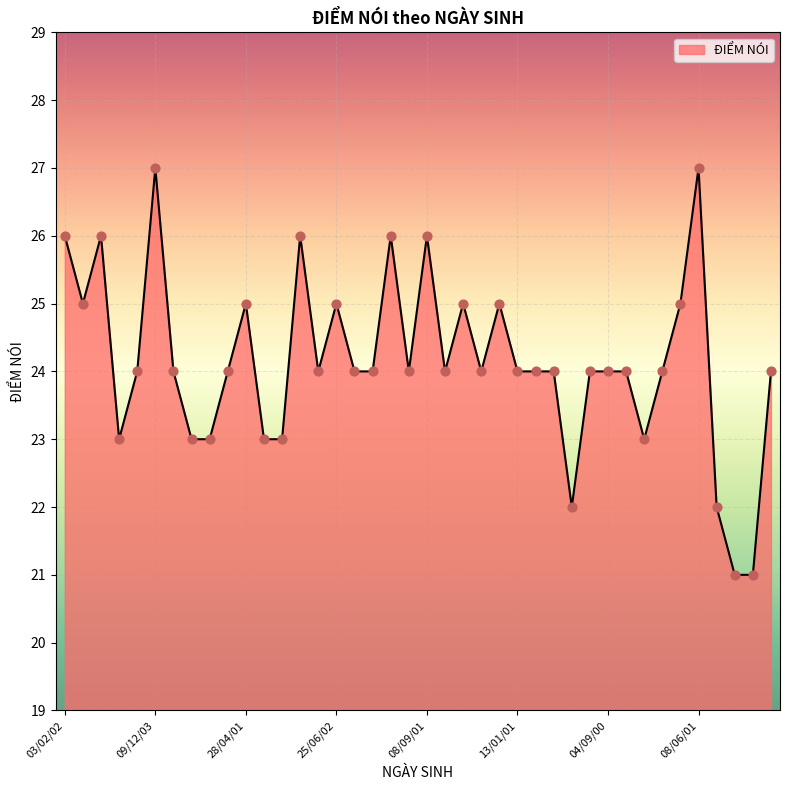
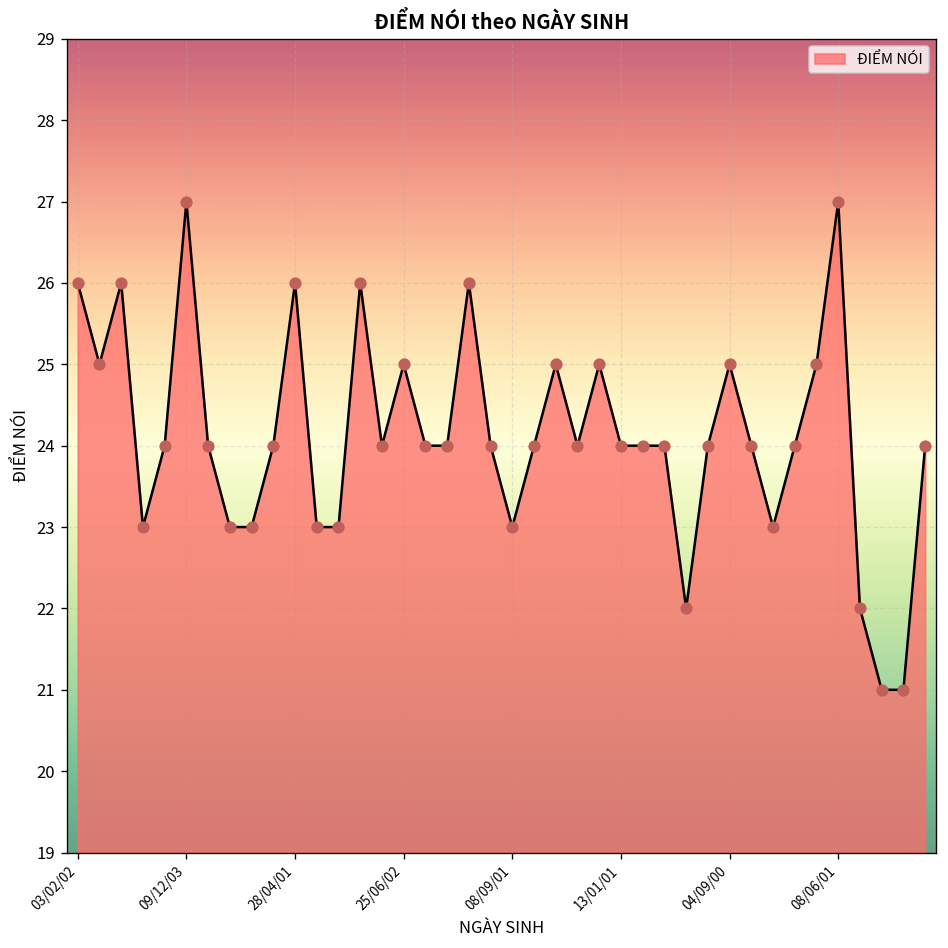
28/04/01: 25 -> 26
08/09/01: 26 -> 23
04/09/00: 24 -> 25
